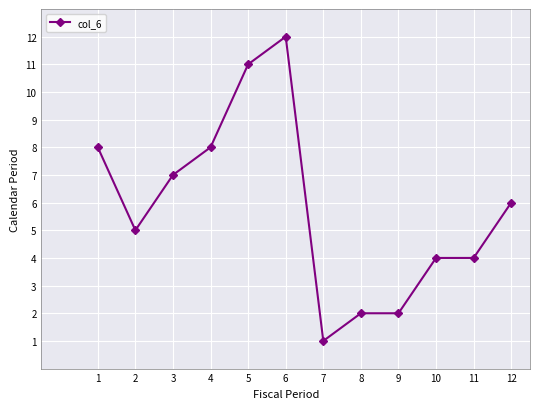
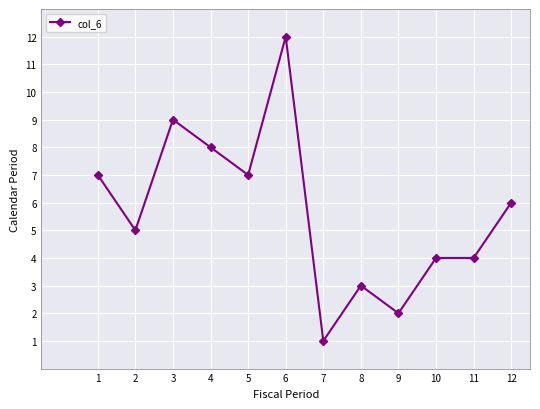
1: 8 -> 7
3: 7 -> 9
5: 11 -> 7
8: 2 -> 3
